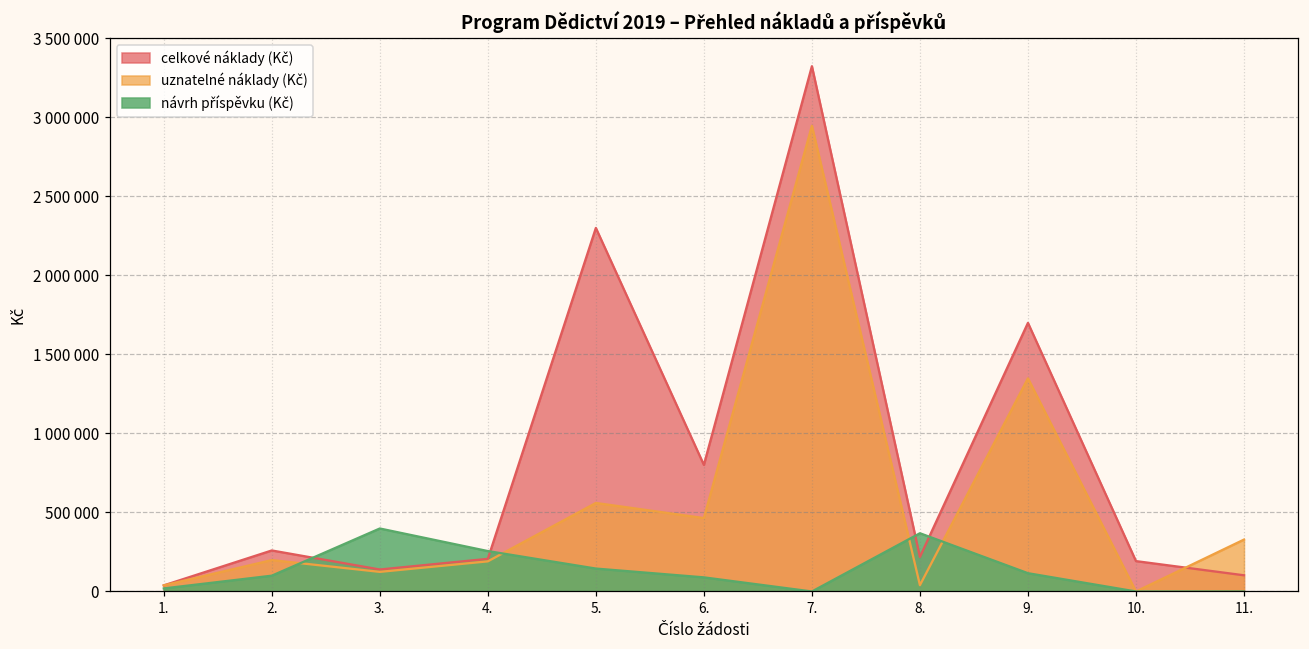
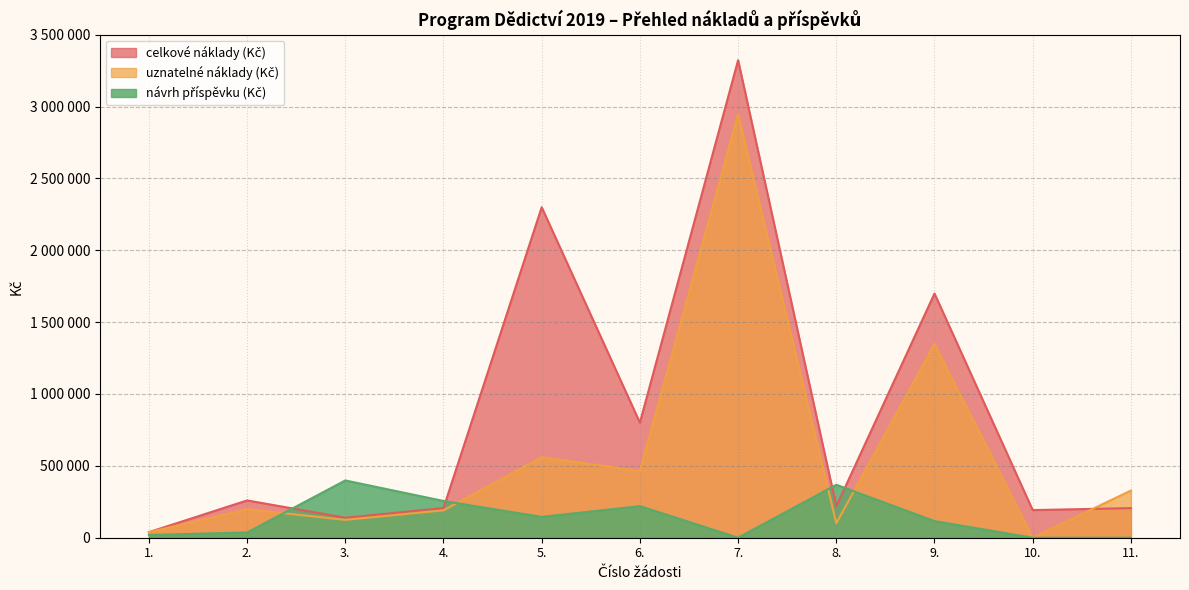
návrh příspěvku (Kč), 2.: 100000 -> 40000
návrh příspěvku (Kč), 6.: 90000 -> 220000
uznatelné náklady (Kč), 8.: 40000 -> 100000
celkové náklady (Kč), 11.: 100000 -> 210000
